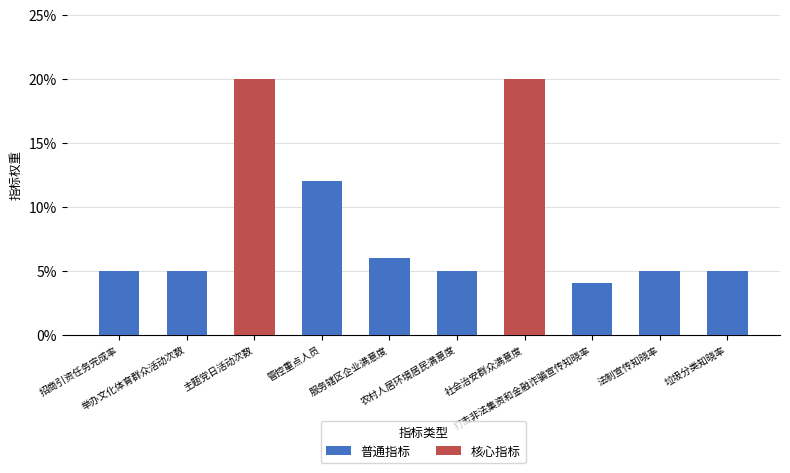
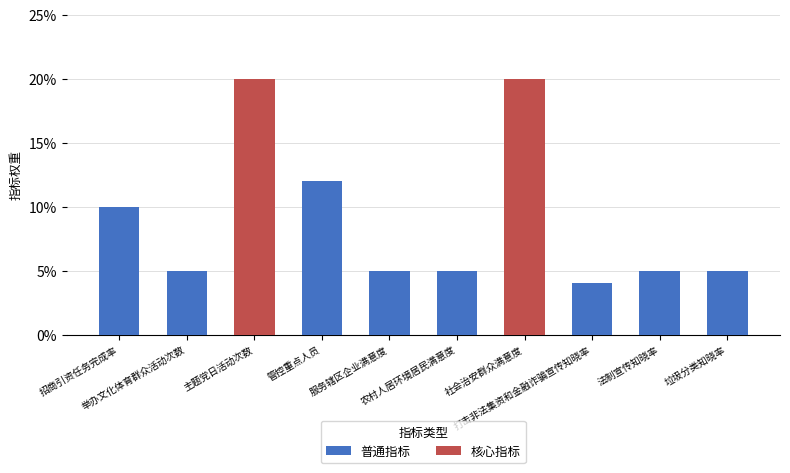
普通指标, 招商引资任务完成率: 5% -> 10%
普通指标, 服务辖区企业满意度: 6% -> 5%
